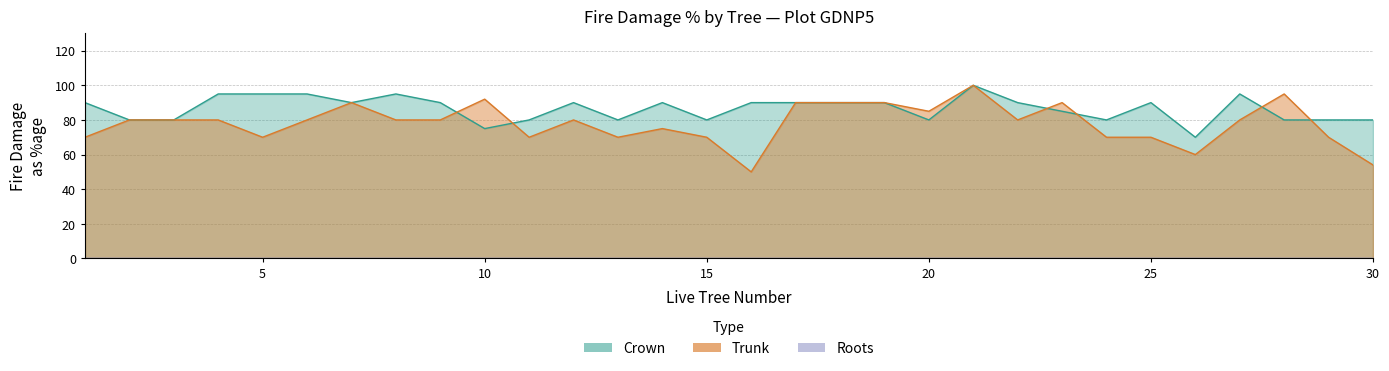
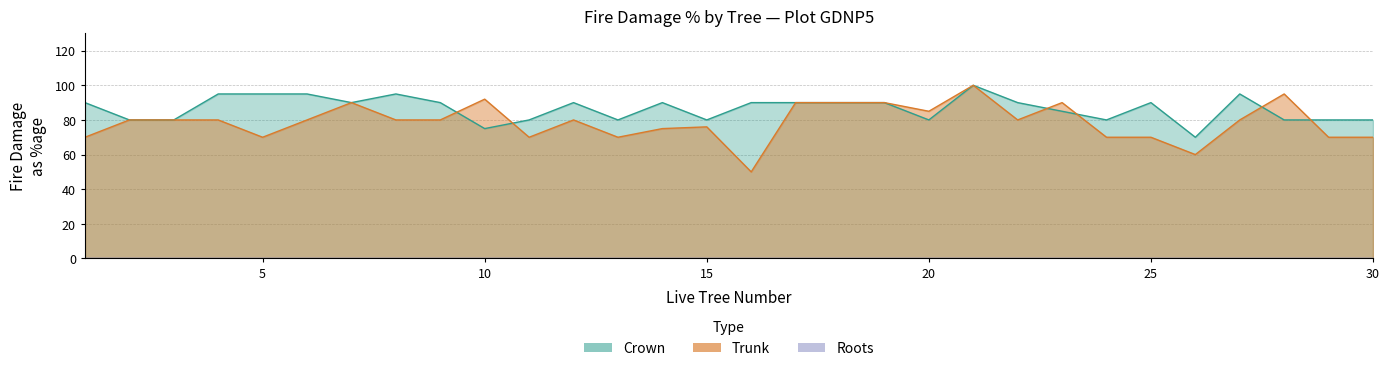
Trunk, 15: 70 -> 76
Trunk, 30: 54 -> 70
